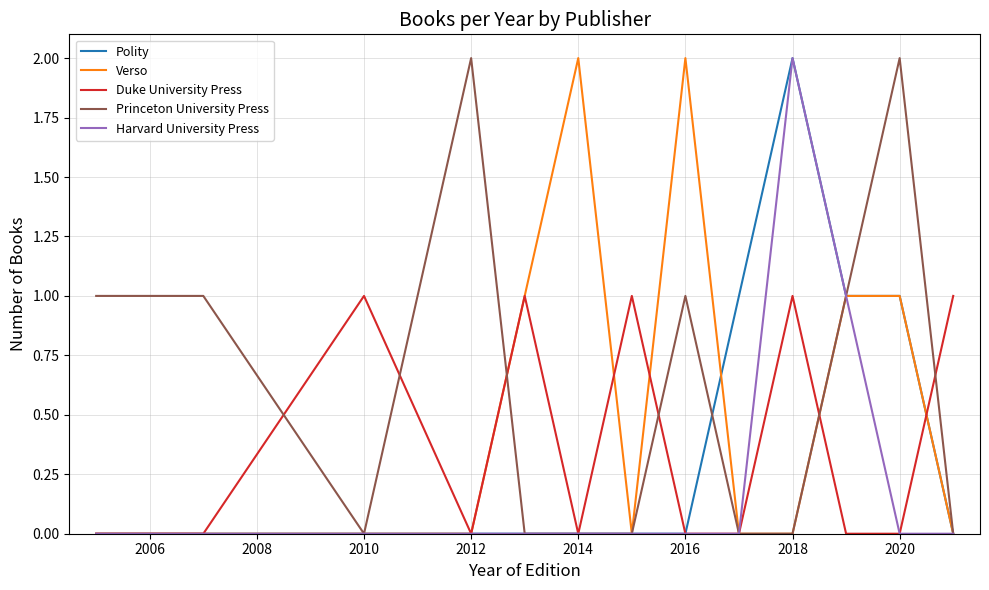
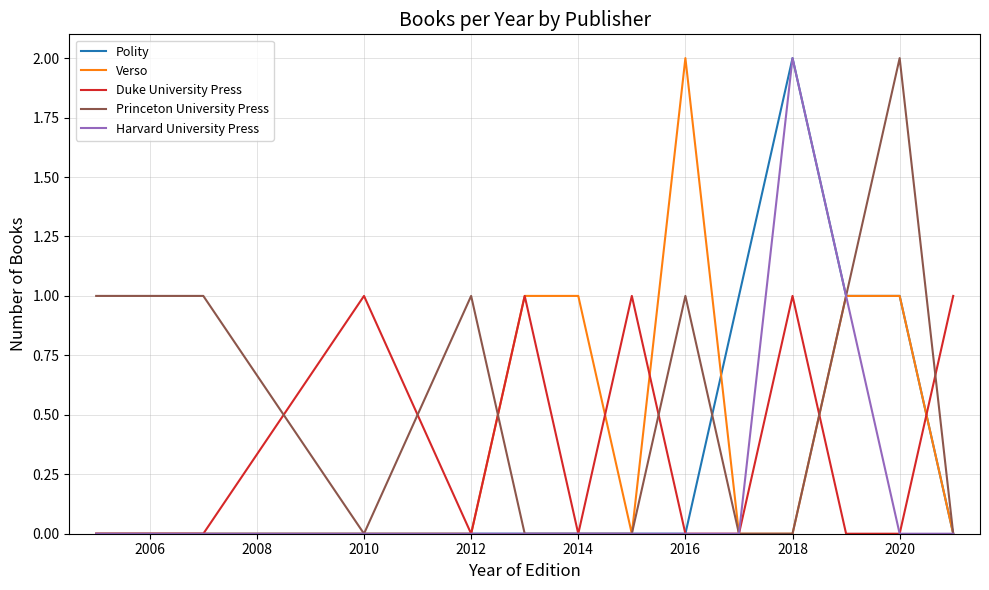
Princeton University Press, 2012: 2 -> 1
Verso, 2014: 2 -> 1
